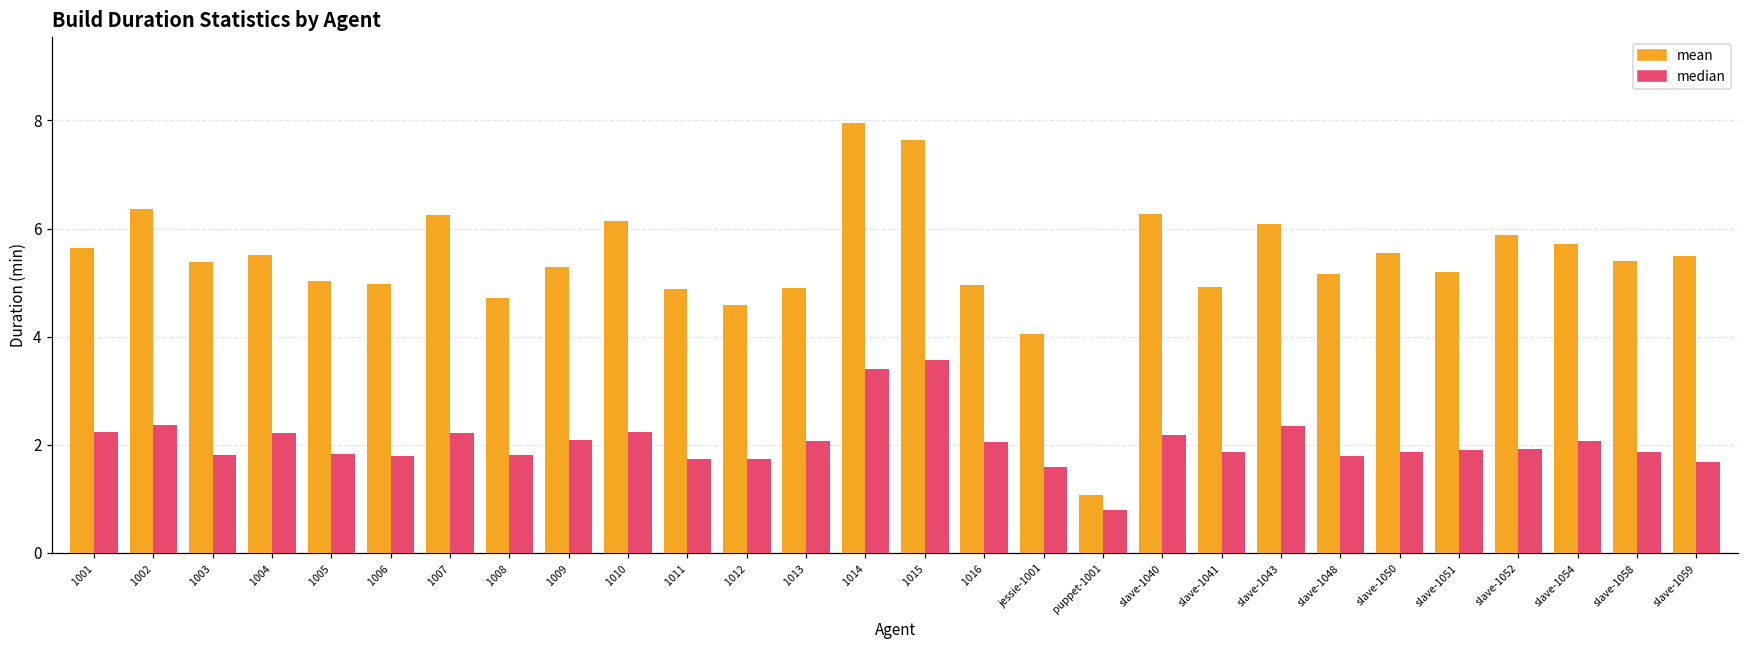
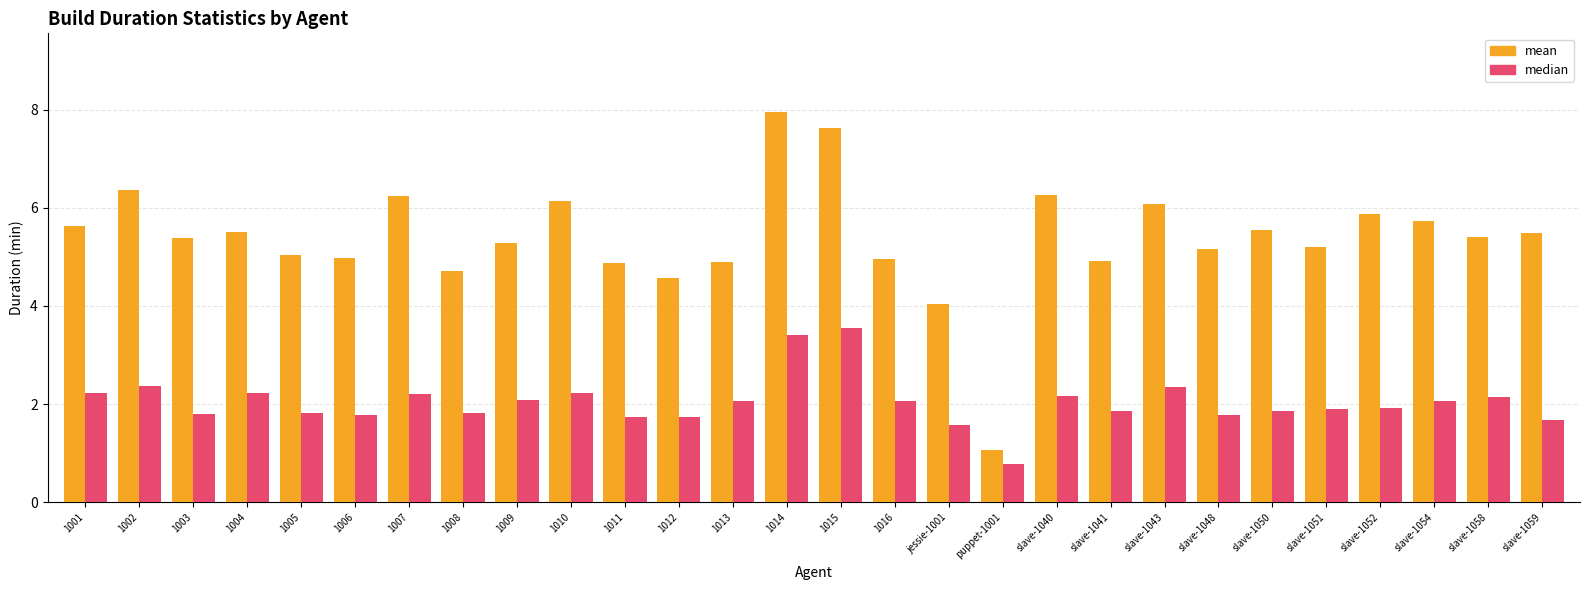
median, slave-1058: 1.9 -> 2.1
